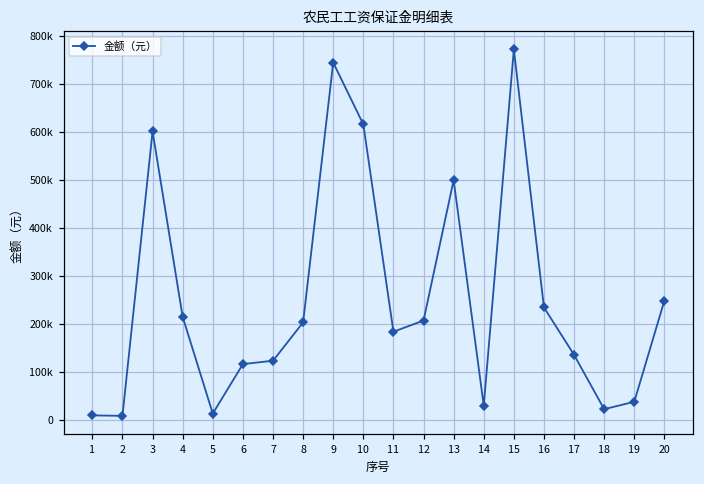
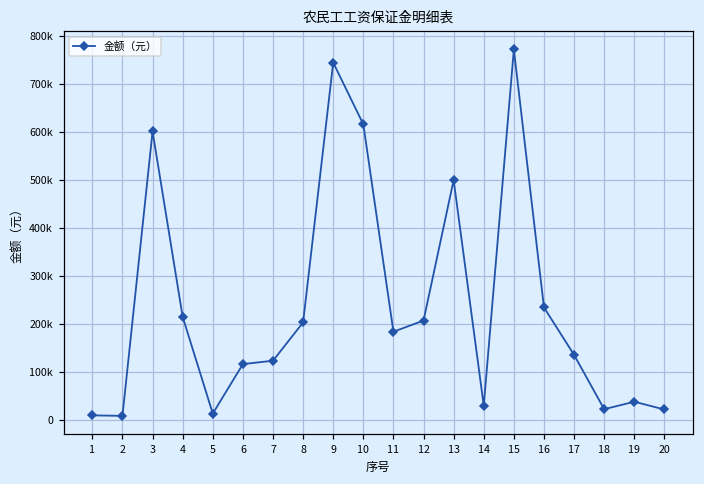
20: 250000 -> 20000
